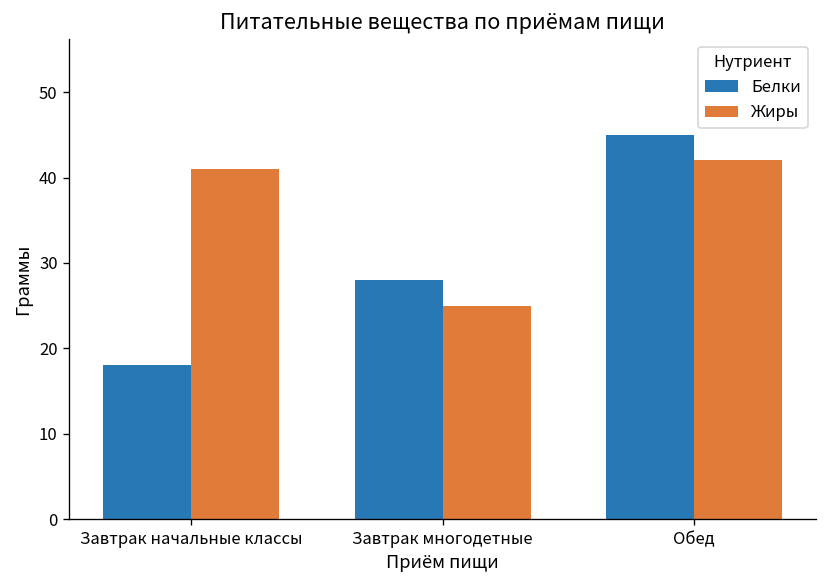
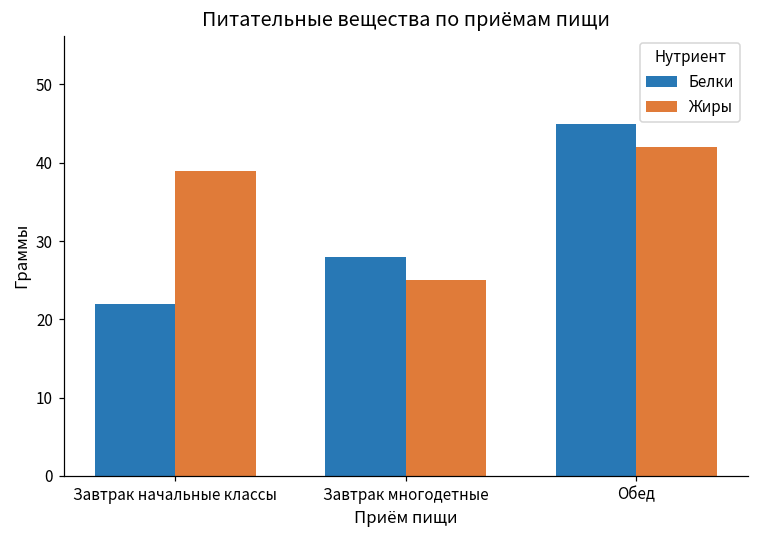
Белки, Завтрак начальные классы: 18 -> 22
Жиры, Завтрак начальные классы: 41 -> 39
